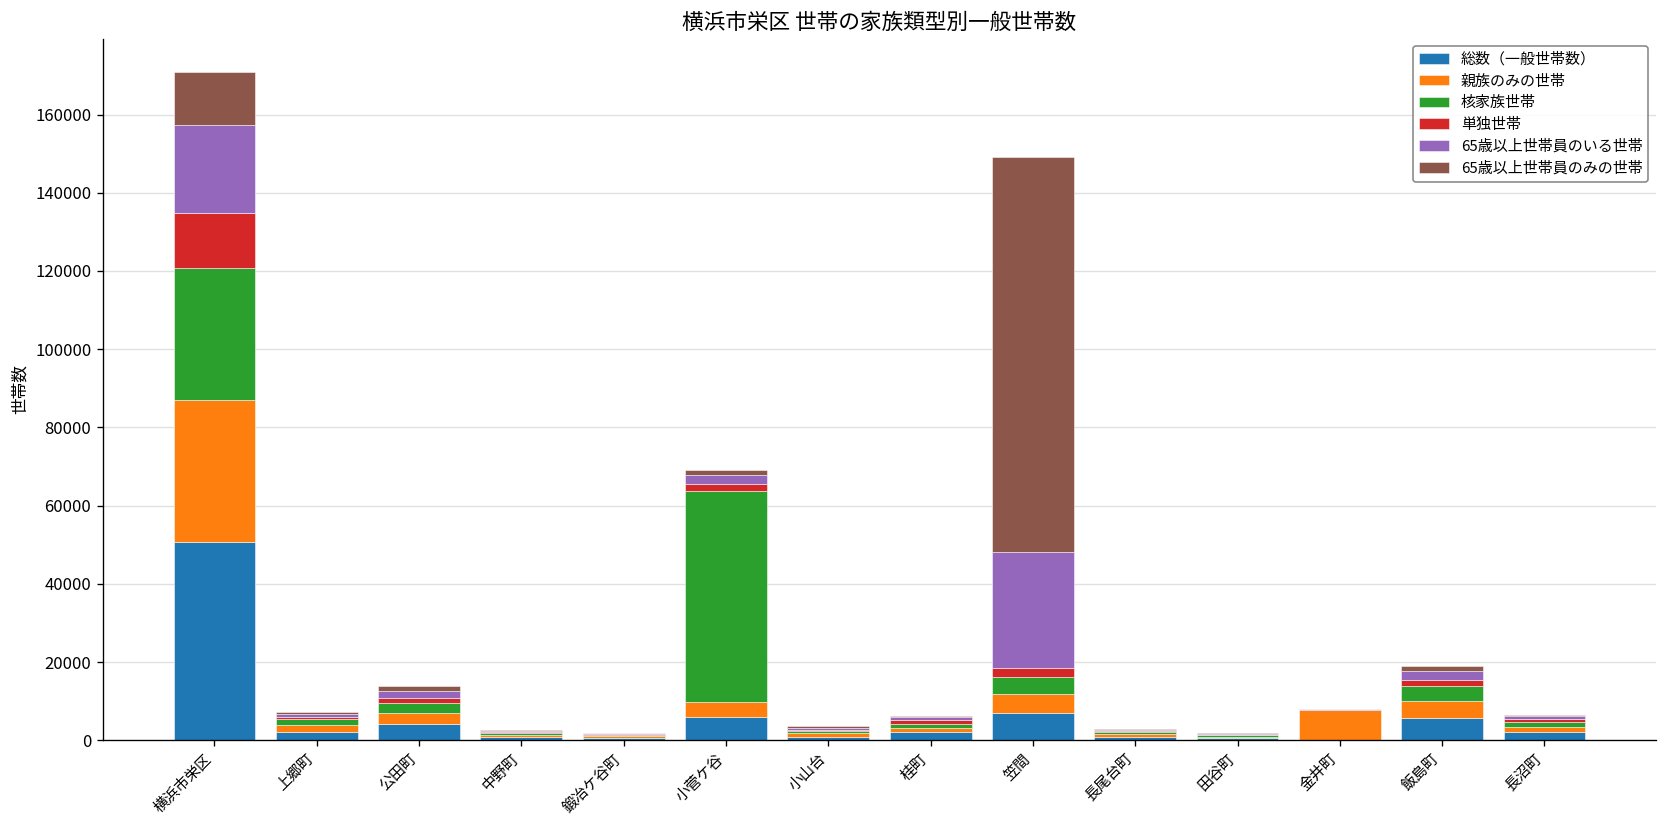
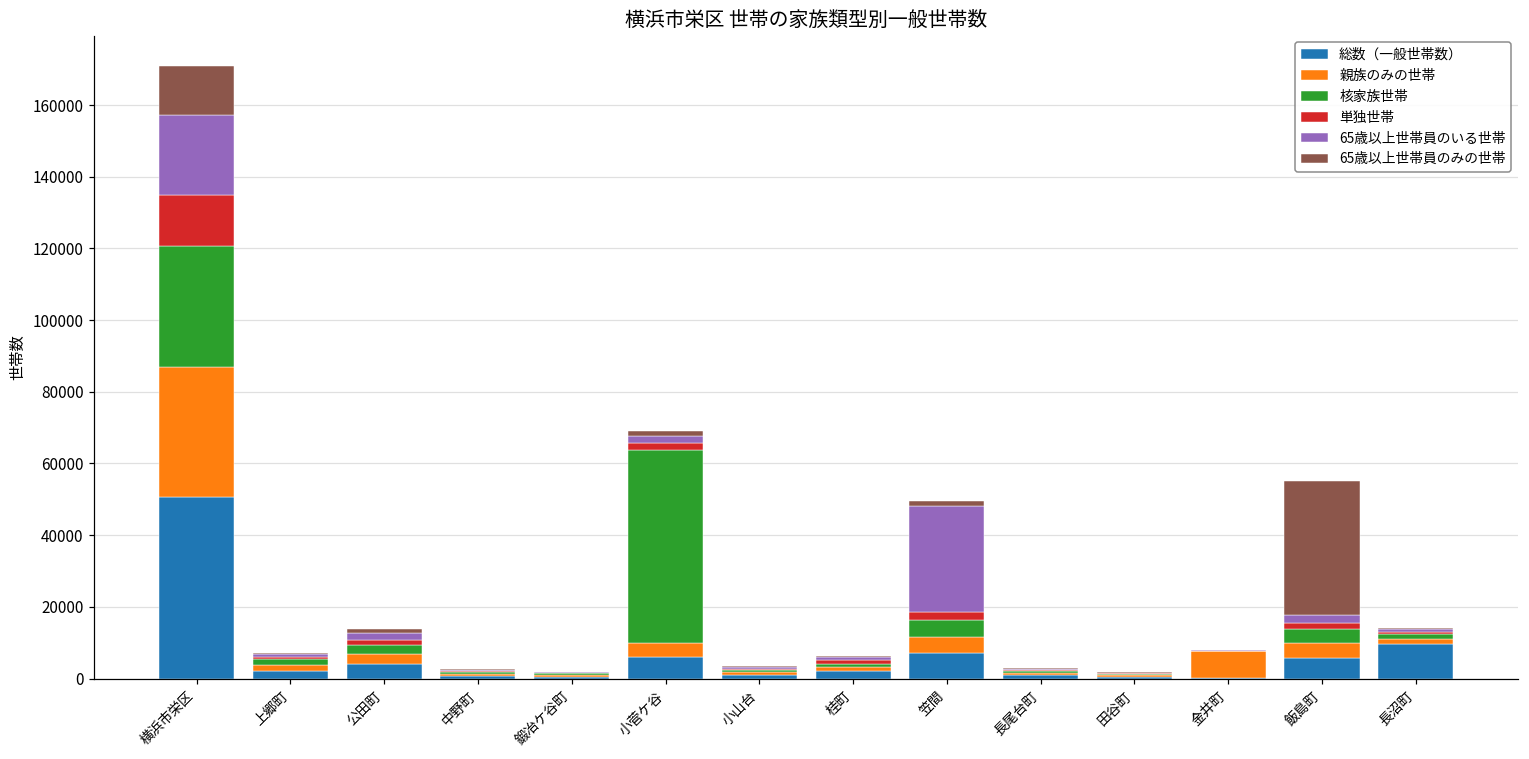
65歳以上世帯員のみの世帯, 笠間: 101000 -> 1000
65歳以上世帯員のみの世帯, 飯島町: 1000 -> 38000
総数（一般世帯数）, 長沼町: 2000 -> 10000
